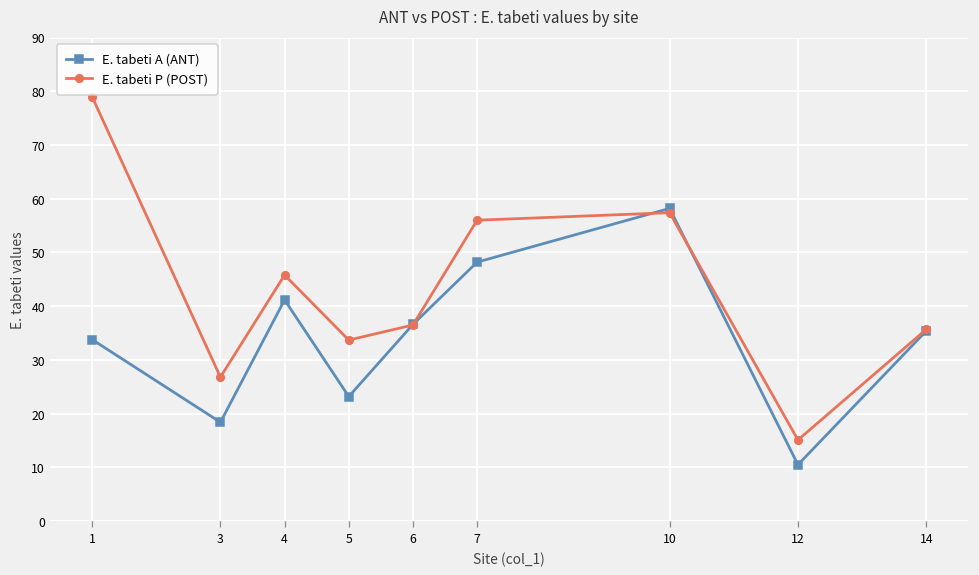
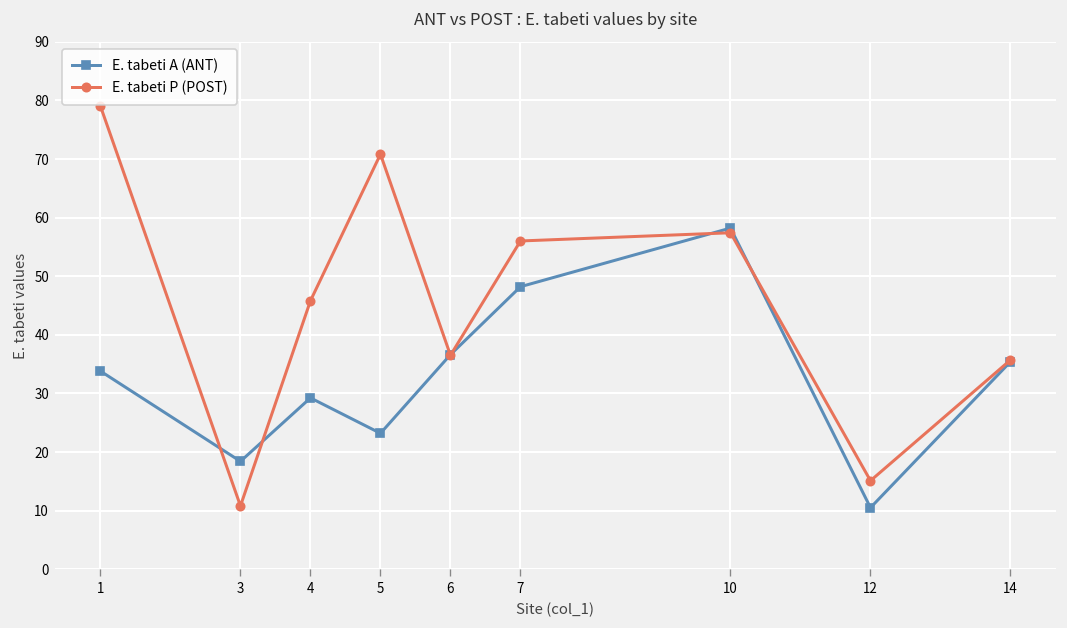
E. tabeti P (POST), 3: 27 -> 11
E. tabeti A (ANT), 4: 41 -> 29
E. tabeti P (POST), 5: 34 -> 71
